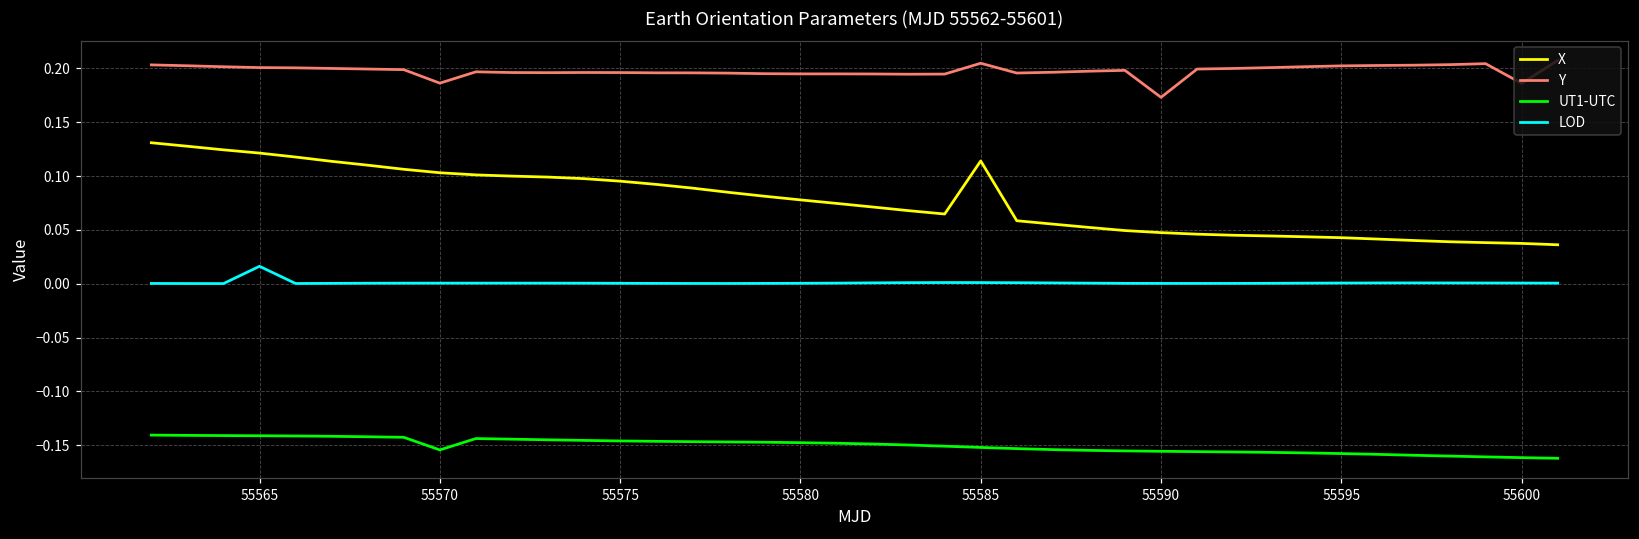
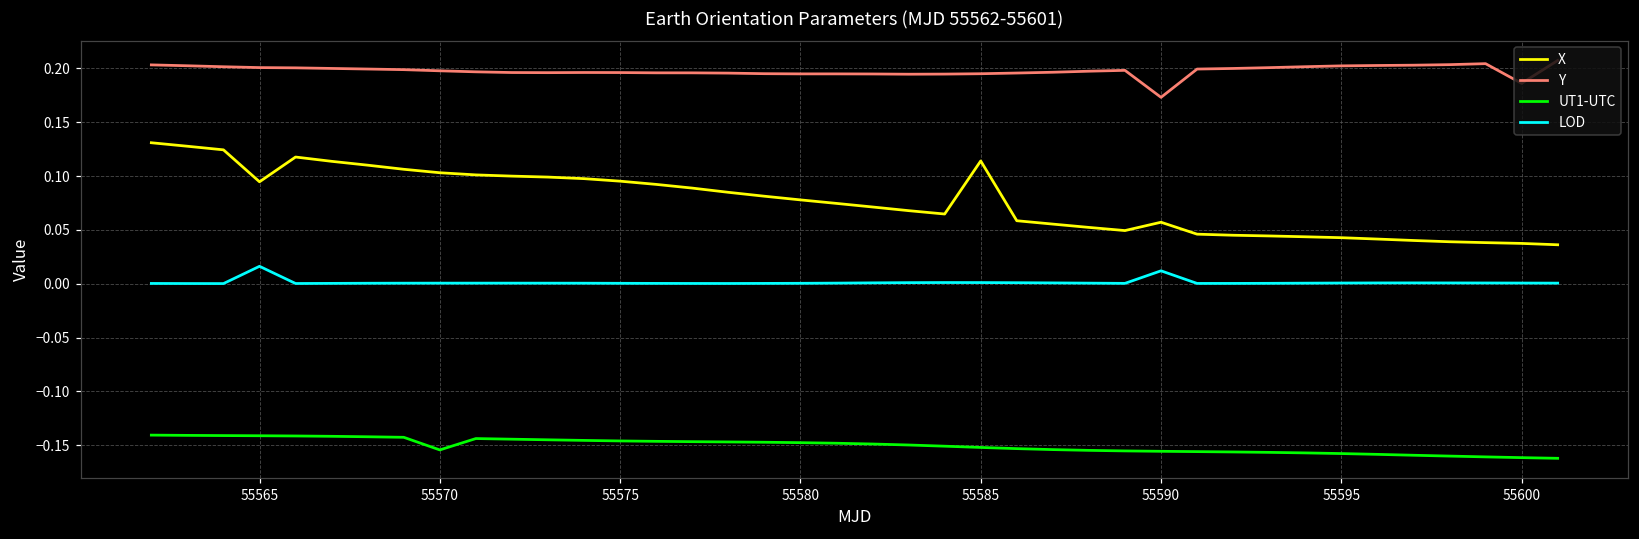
X, 55565: 0.12 -> 0.09
Y, 55570: 0.19 -> 0.20
Y, 55585: 0.205 -> 0.195
X, 55590: 0.05 -> 0.06
LOD, 55590: 0.00 -> 0.01
